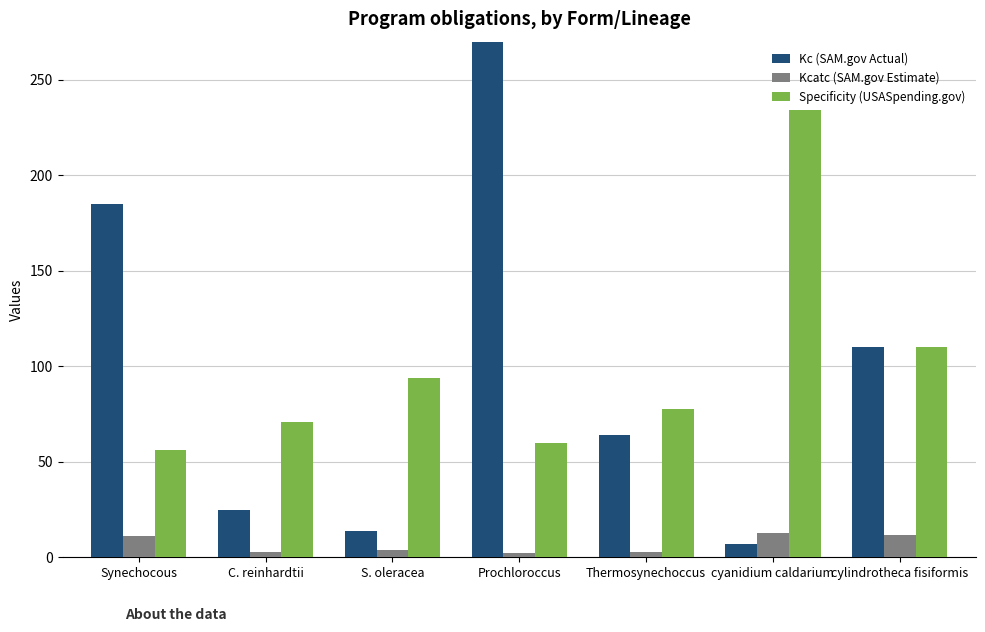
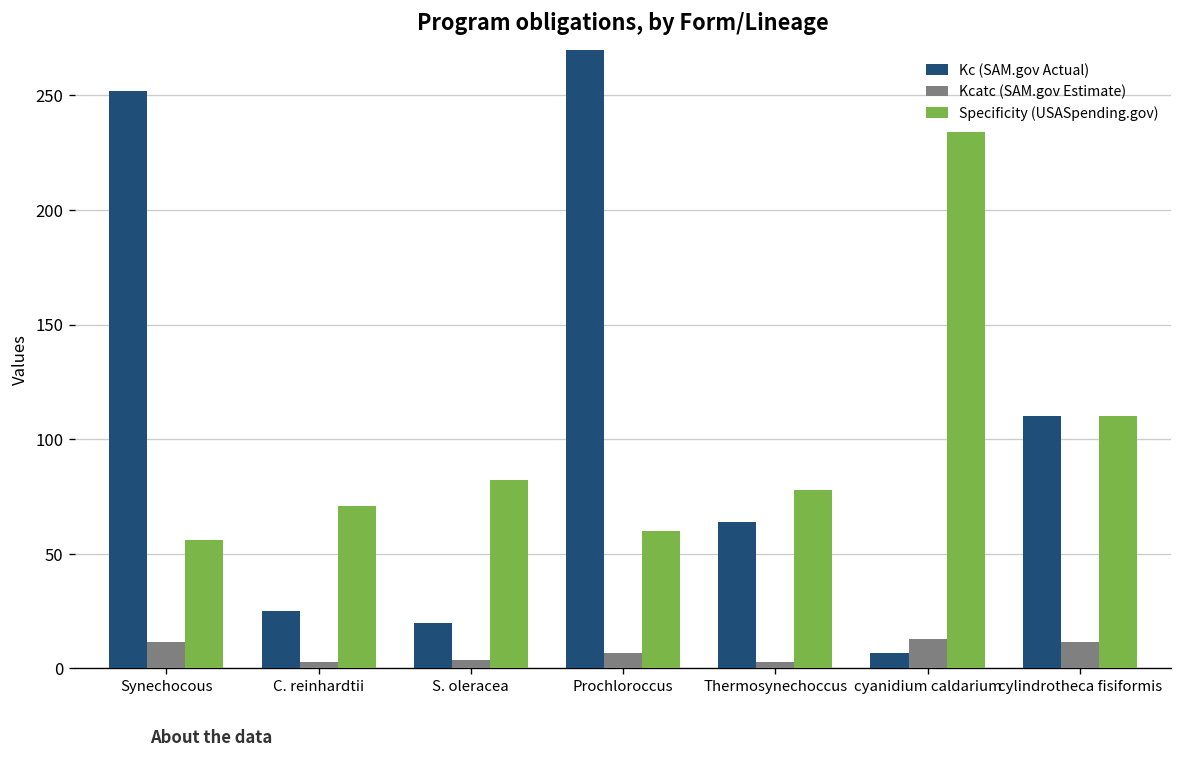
Kc (SAM.gov Actual), Synechocous: 185 -> 252
Kc (SAM.gov Actual), S. oleracea: 14 -> 20
Specificity (USASpending.gov), S. oleracea: 94 -> 82
Kcatc (SAM.gov Estimate), Prochloroccus: 2 -> 7
